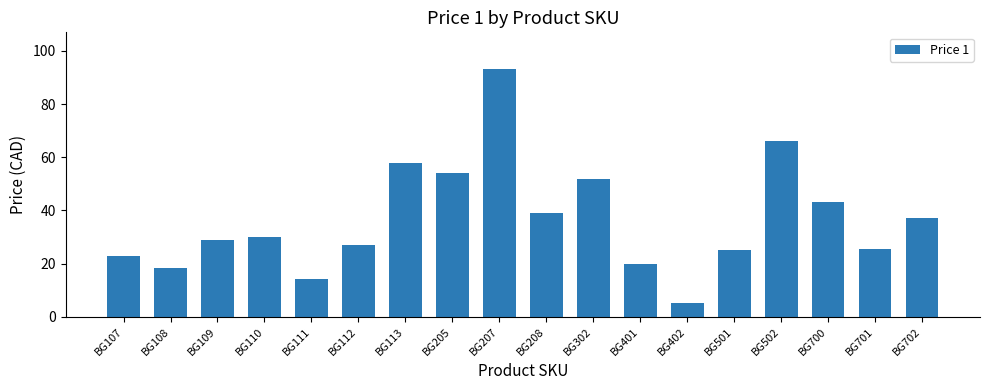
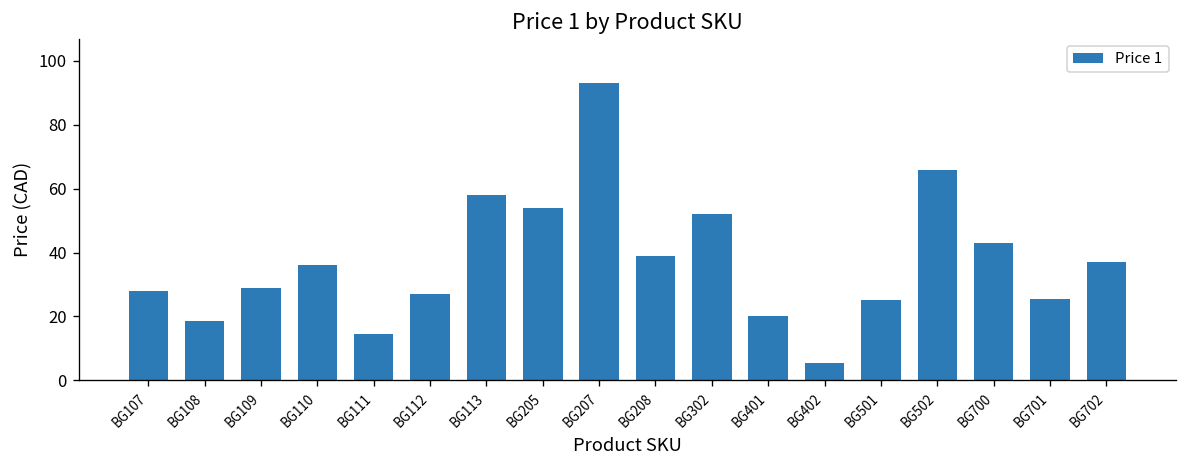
BG107: 23 -> 28
BG110: 30 -> 36
